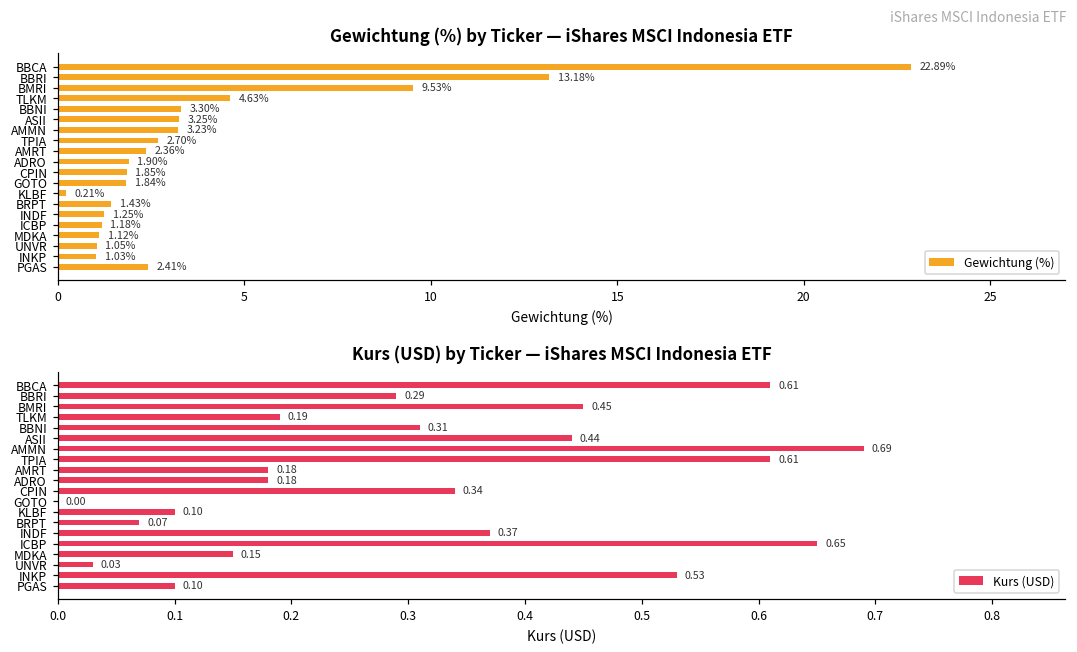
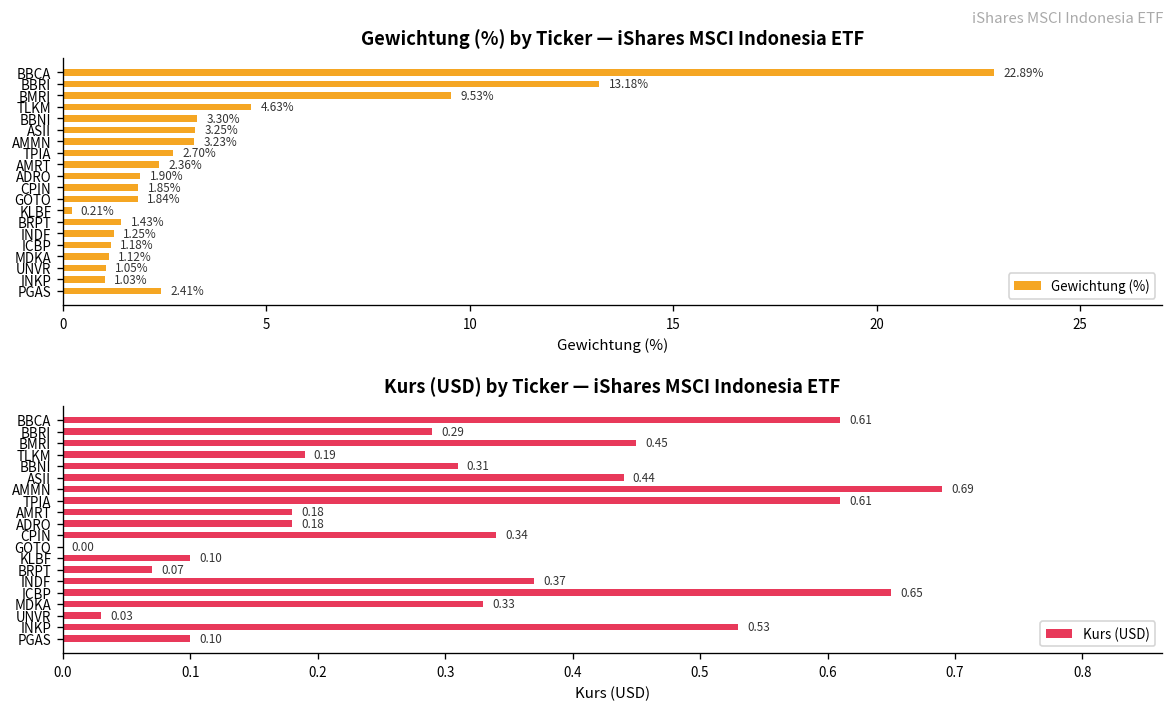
Kurs (USD) by Ticker — iShares MSCI Indonesia ETF, MDKA: 0.15 -> 0.33
